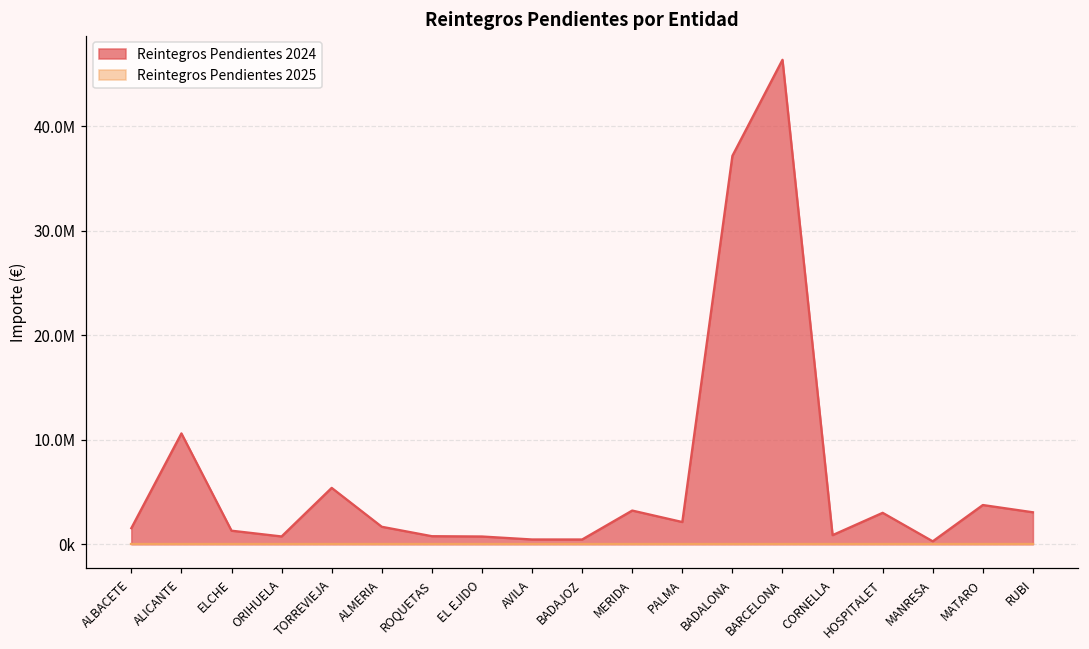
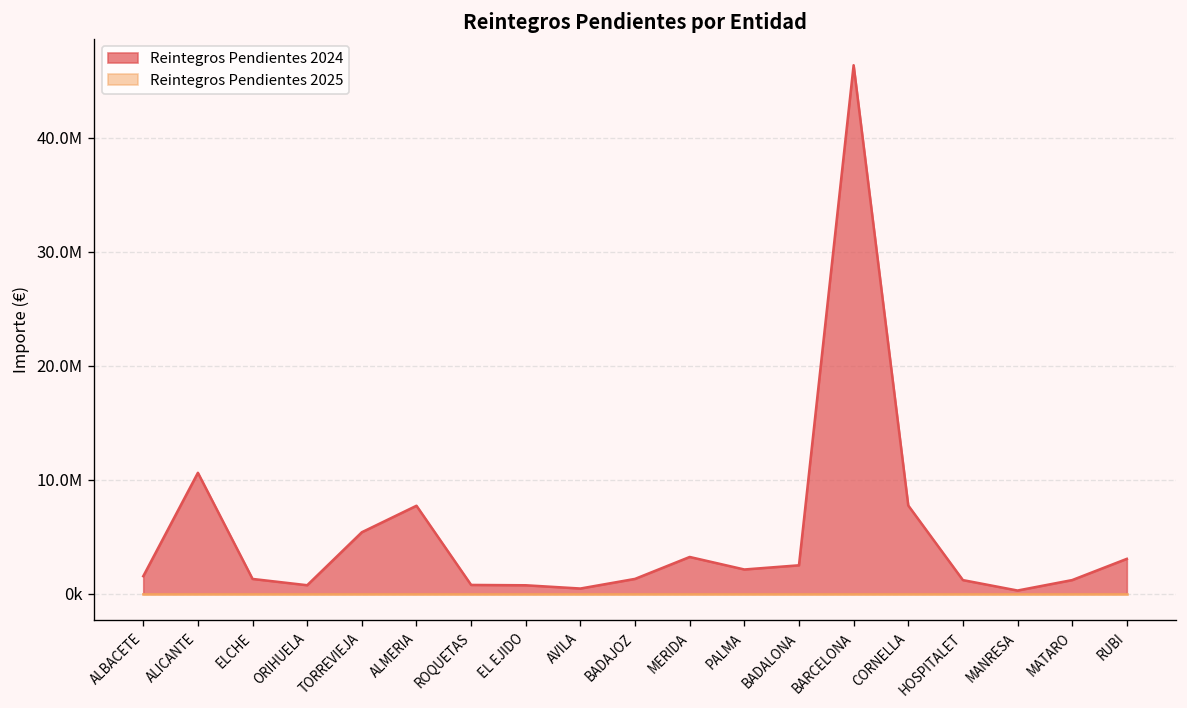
Reintegros Pendientes 2024, ALMERIA: 2000000 -> 8000000
Reintegros Pendientes 2024, BADAJOZ: 0 -> 1000000
Reintegros Pendientes 2024, BADALONA: 37000000 -> 2000000
Reintegros Pendientes 2024, CORNELLA: 1000000 -> 8000000
Reintegros Pendientes 2024, HOSPITALET: 3000000 -> 1000000
Reintegros Pendientes 2024, MATARO: 4000000 -> 1000000
